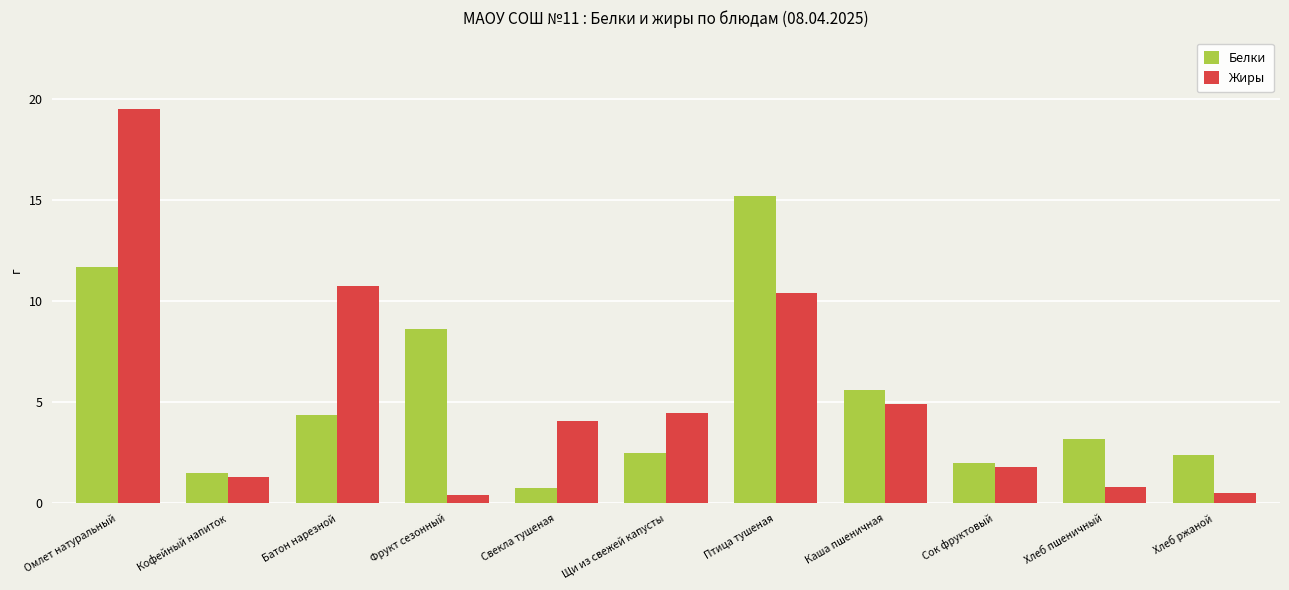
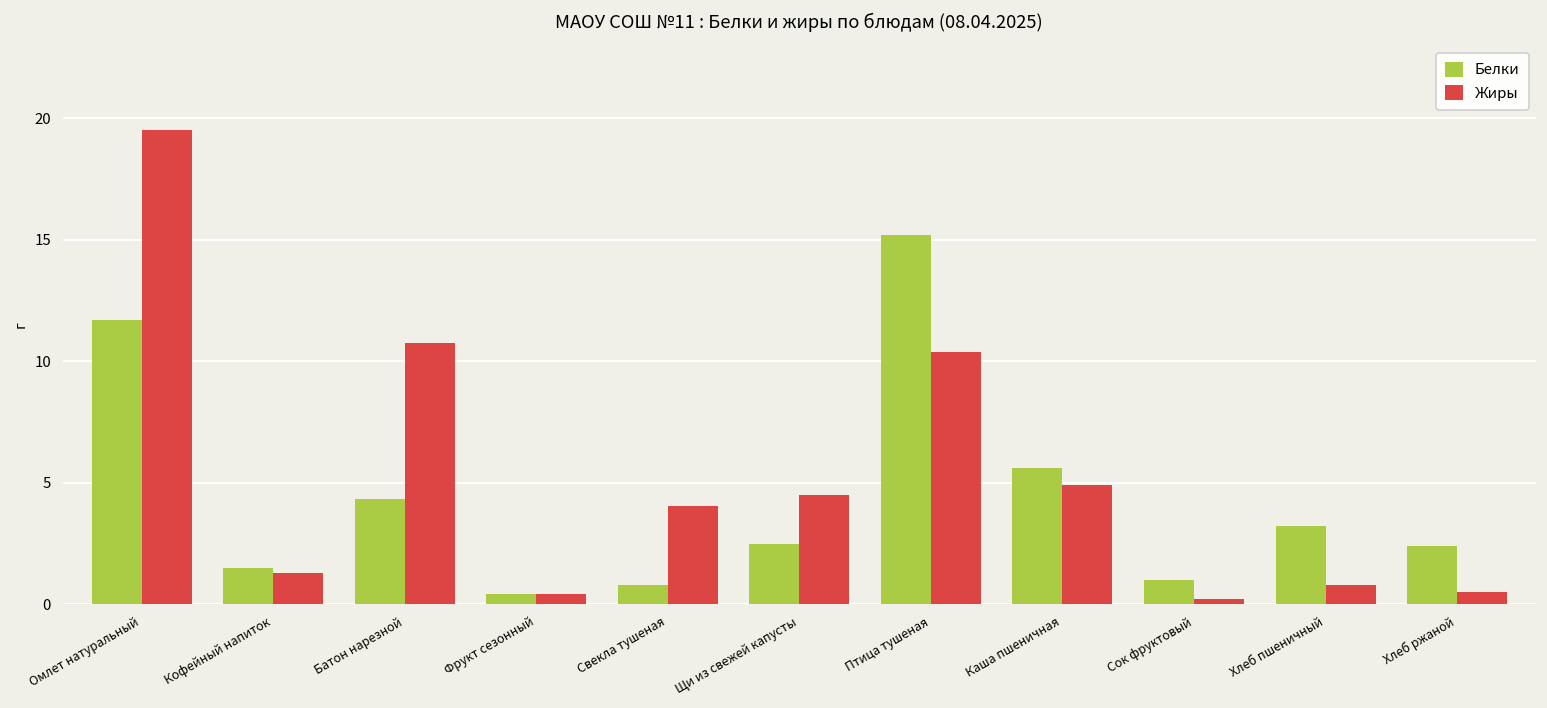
Белки, Фрукт сезонный: 8.6 -> 0.4
Белки, Сок фруктовый: 2 -> 1
Жиры, Сок фруктовый: 1.8 -> 0.2
